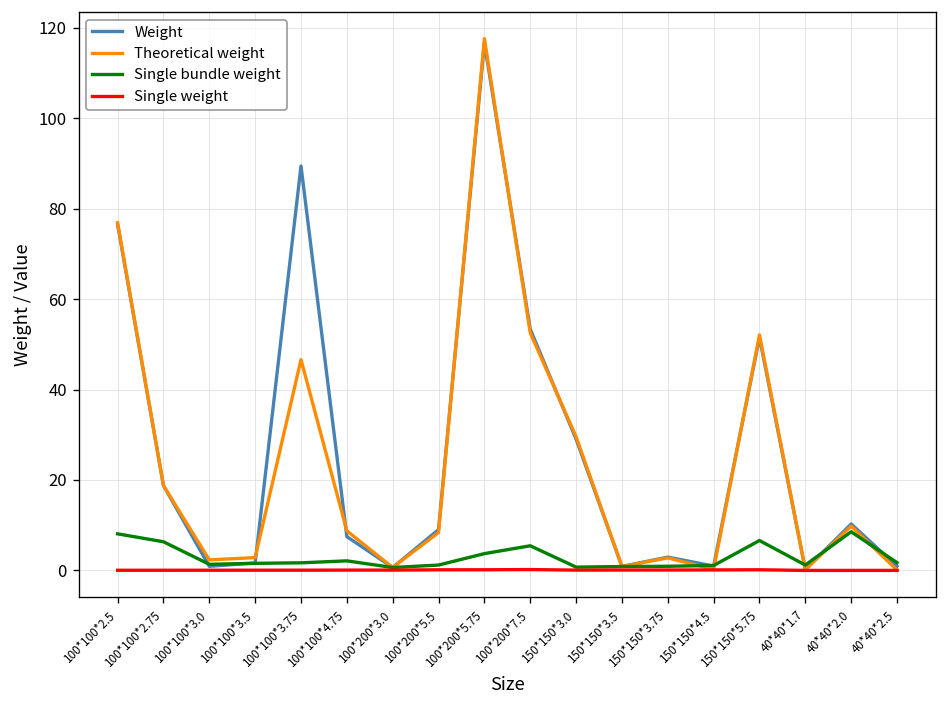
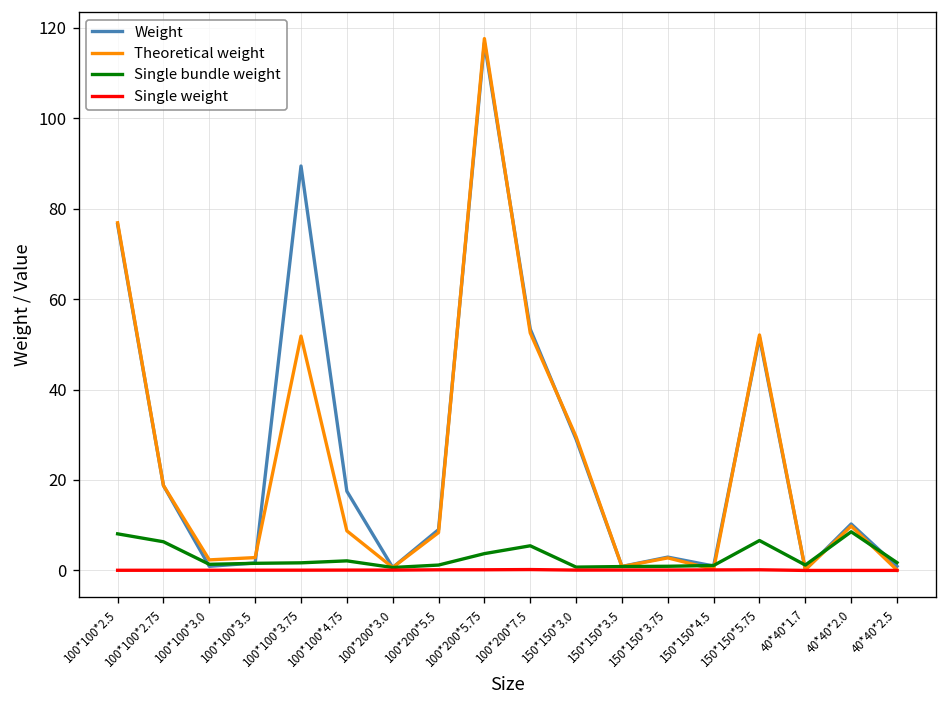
Theoretical weight, 100*100*3.75: 47 -> 52
Weight, 100*100*4.75: 7 -> 18
